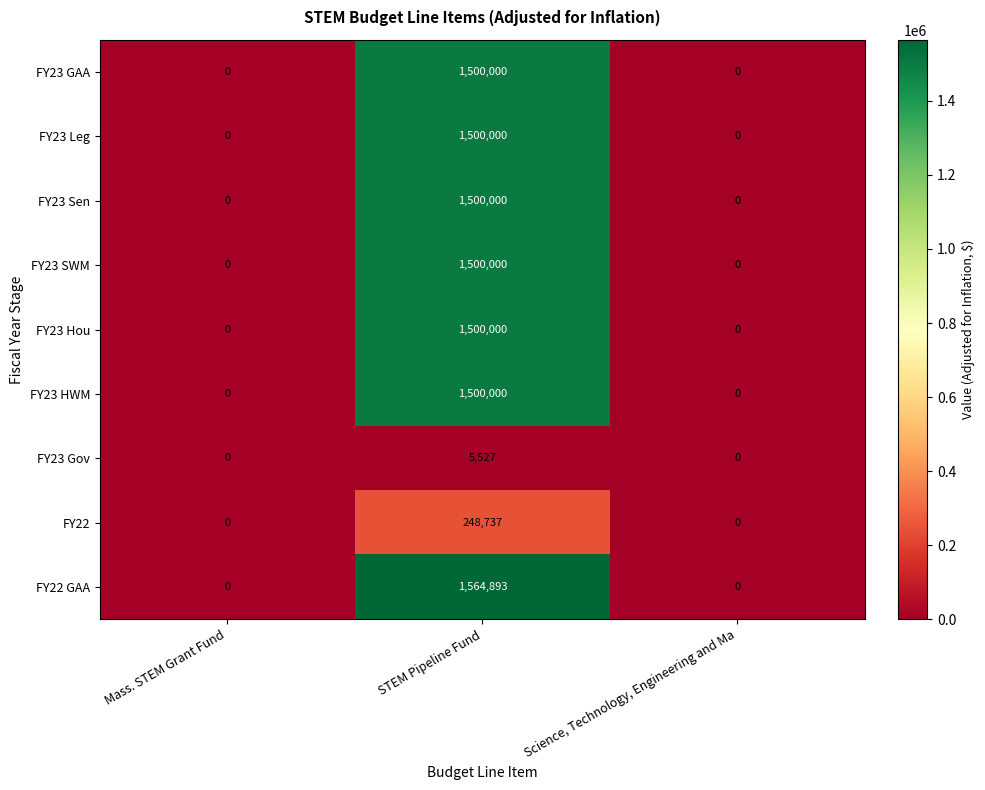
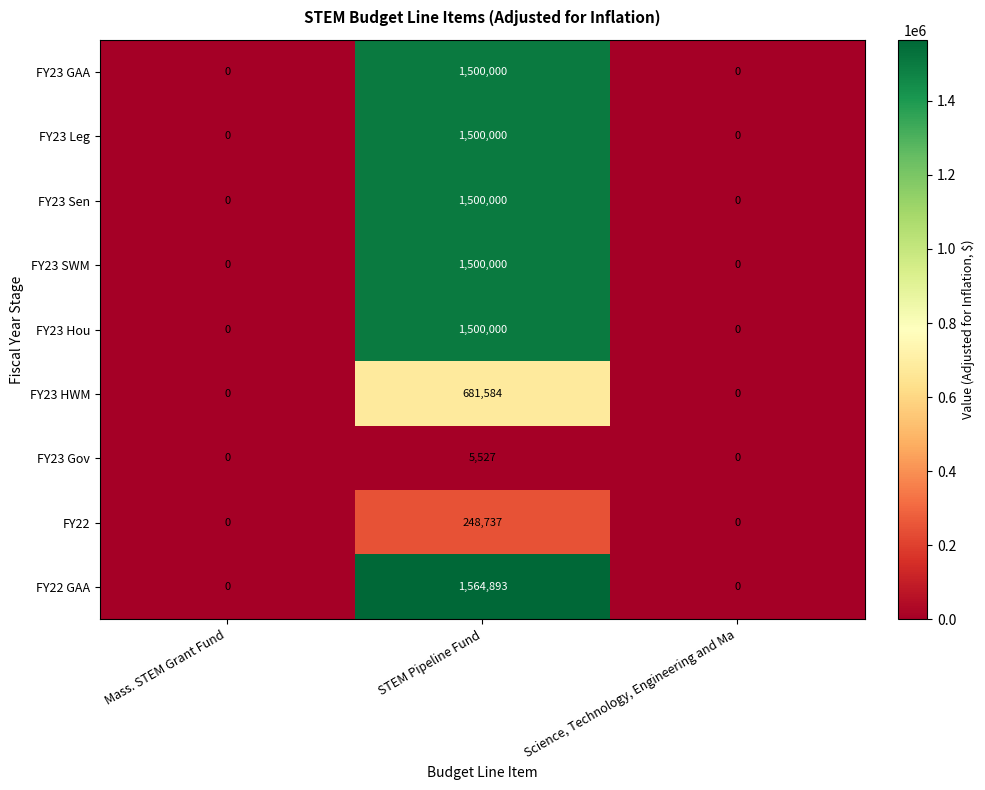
FY23 HWM, STEM Pipeline Fund: 1,500,000 -> 681,584
